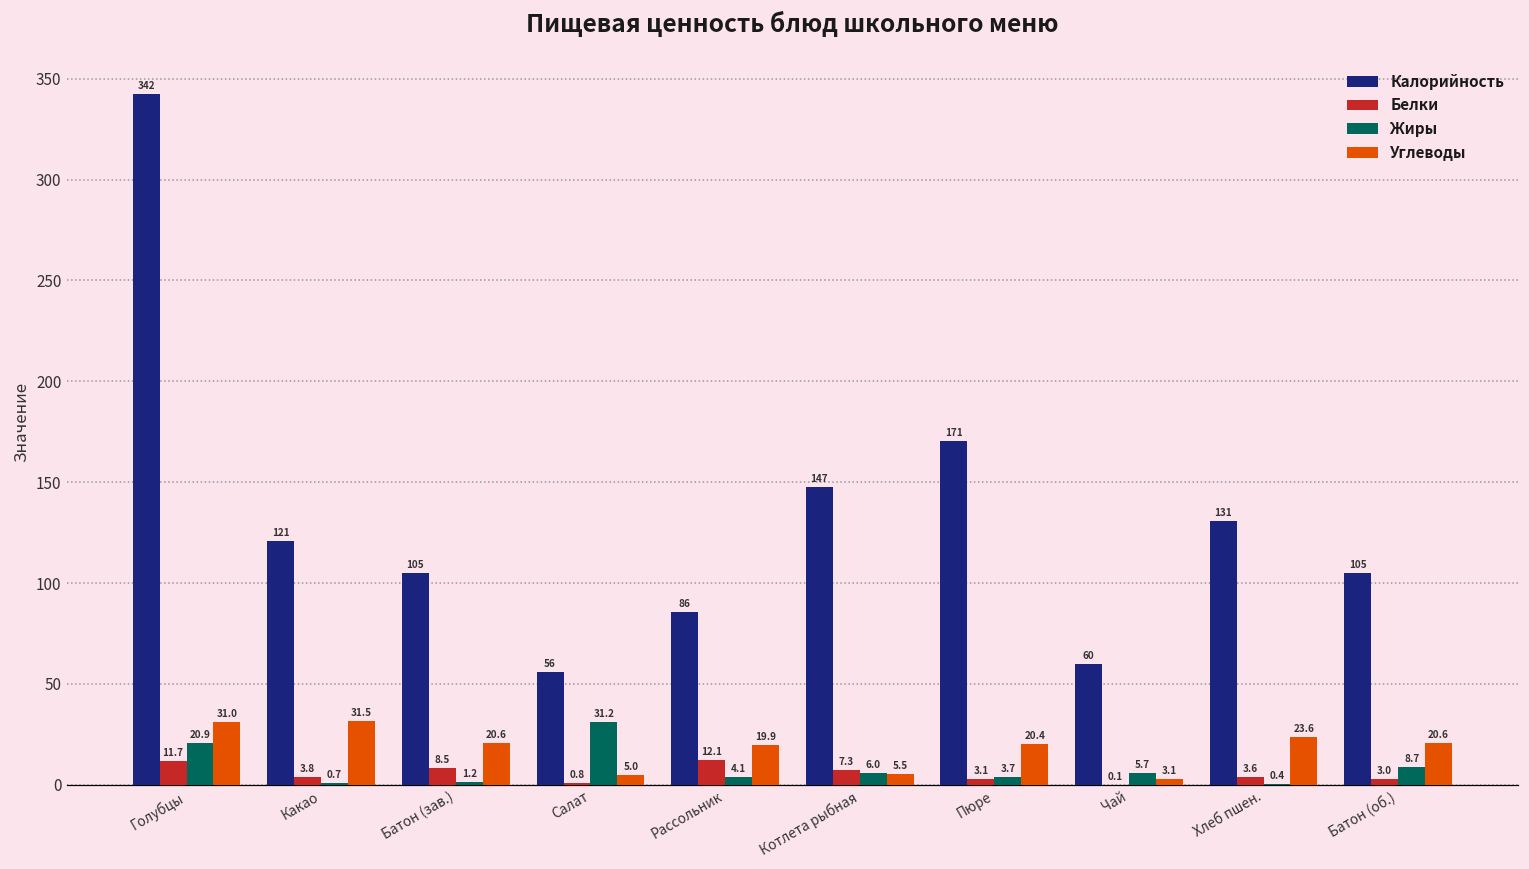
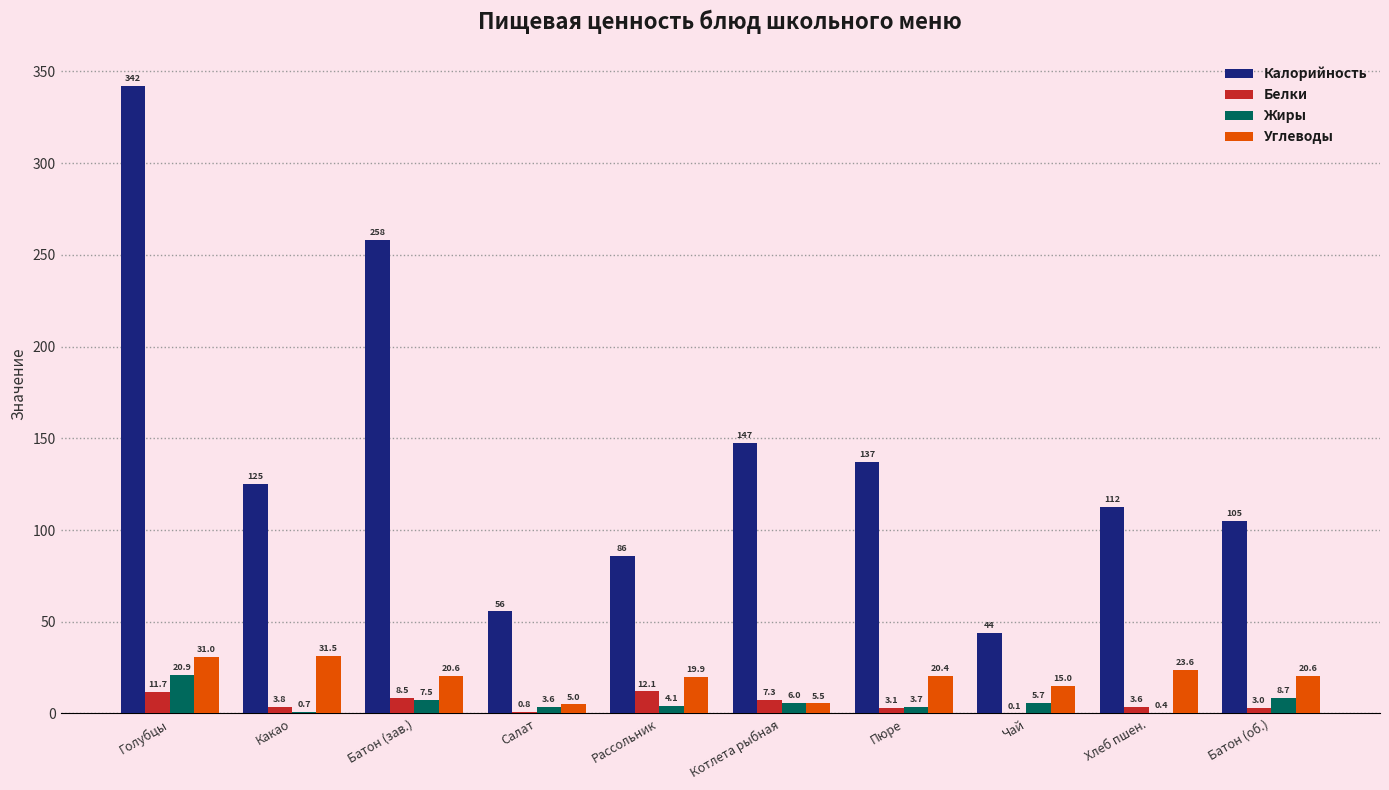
Калорийность, Какао: 121 -> 125
Калорийность, Батон (зав.): 105 -> 258
Жиры, Батон (зав.): 1.2 -> 7.5
Жиры, Салат: 31.2 -> 3.6
Калорийность, Пюре: 171 -> 137
Калорийность, Чай: 60 -> 44
Углеводы, Чай: 3.1 -> 15.0
Калорийность, Хлеб пшен.: 131 -> 112
